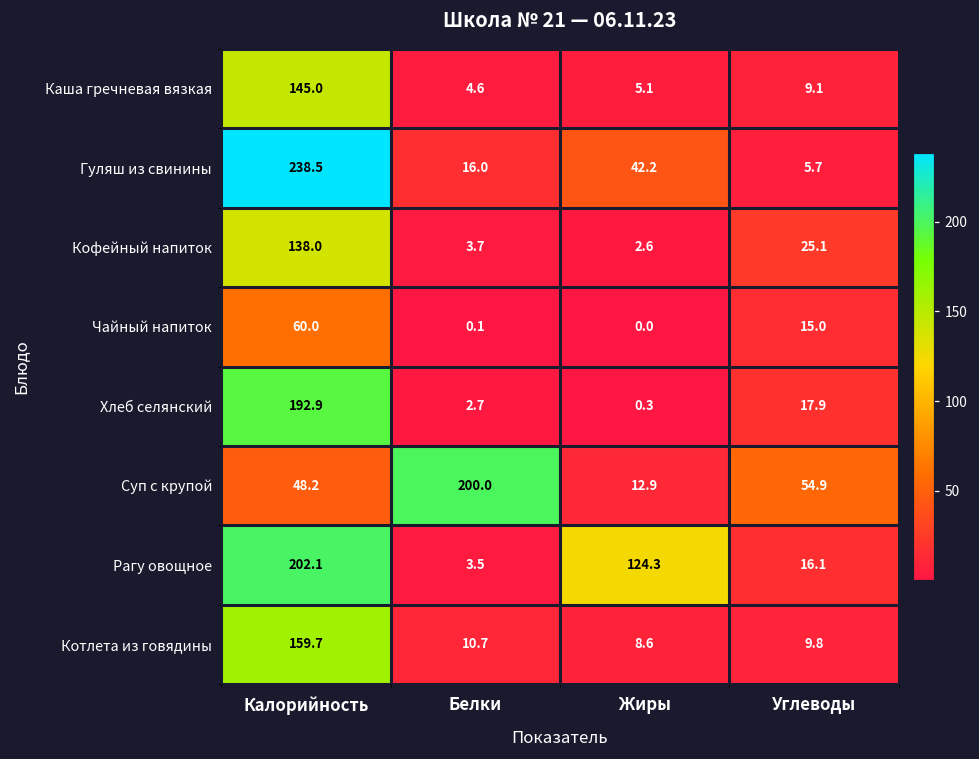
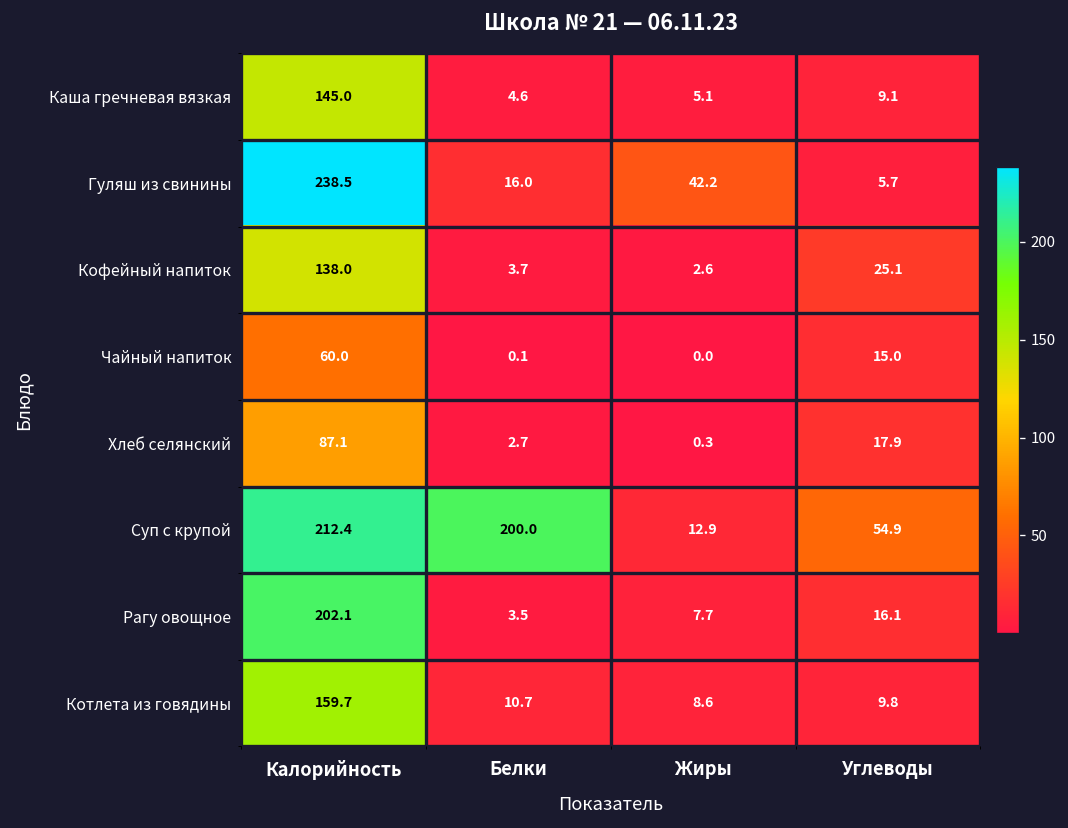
Хлеб селянский, Калорийность: 192.9 -> 87.1
Суп с крупой, Калорийность: 48.2 -> 212.4
Рагу овощное, Жиры: 124.3 -> 7.7
